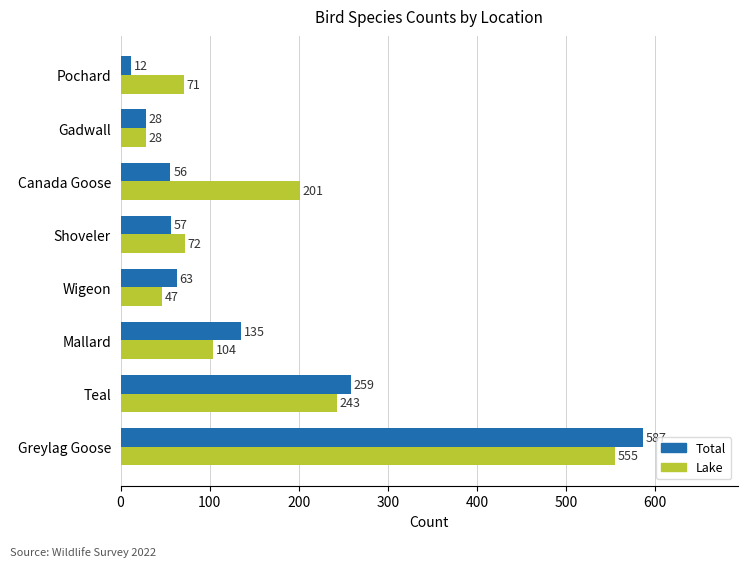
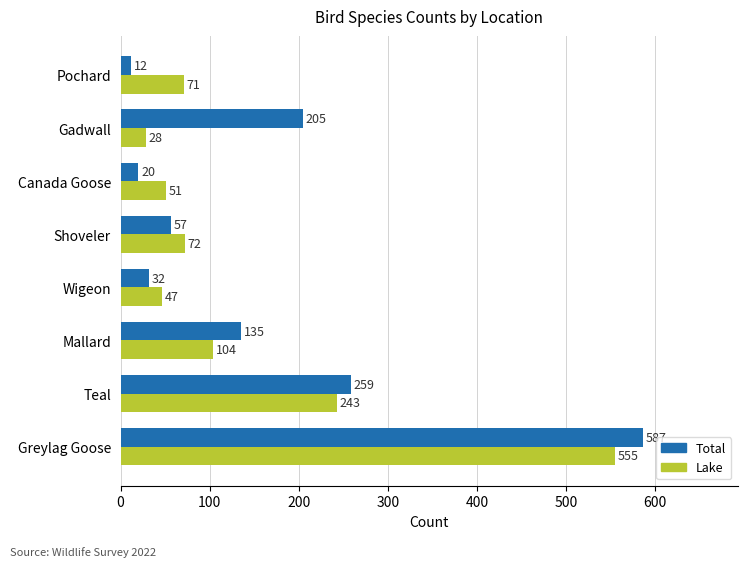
Total, Gadwall: 28 -> 205
Total, Canada Goose: 56 -> 20
Lake, Canada Goose: 201 -> 51
Total, Wigeon: 63 -> 32
